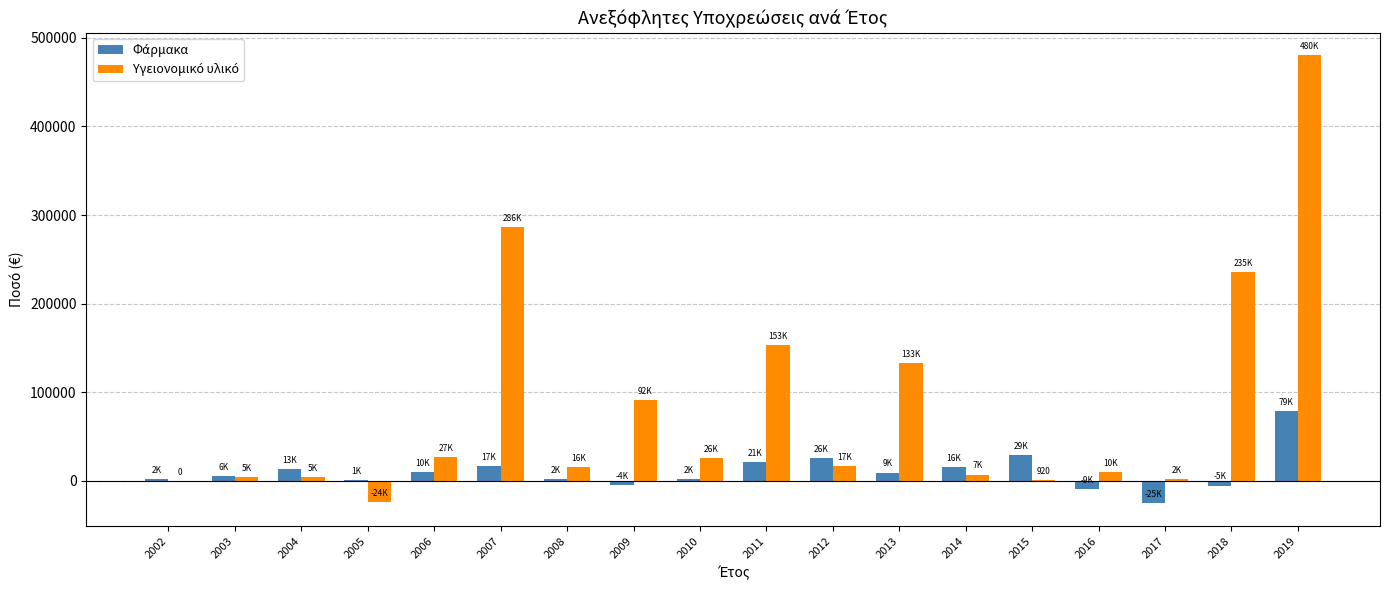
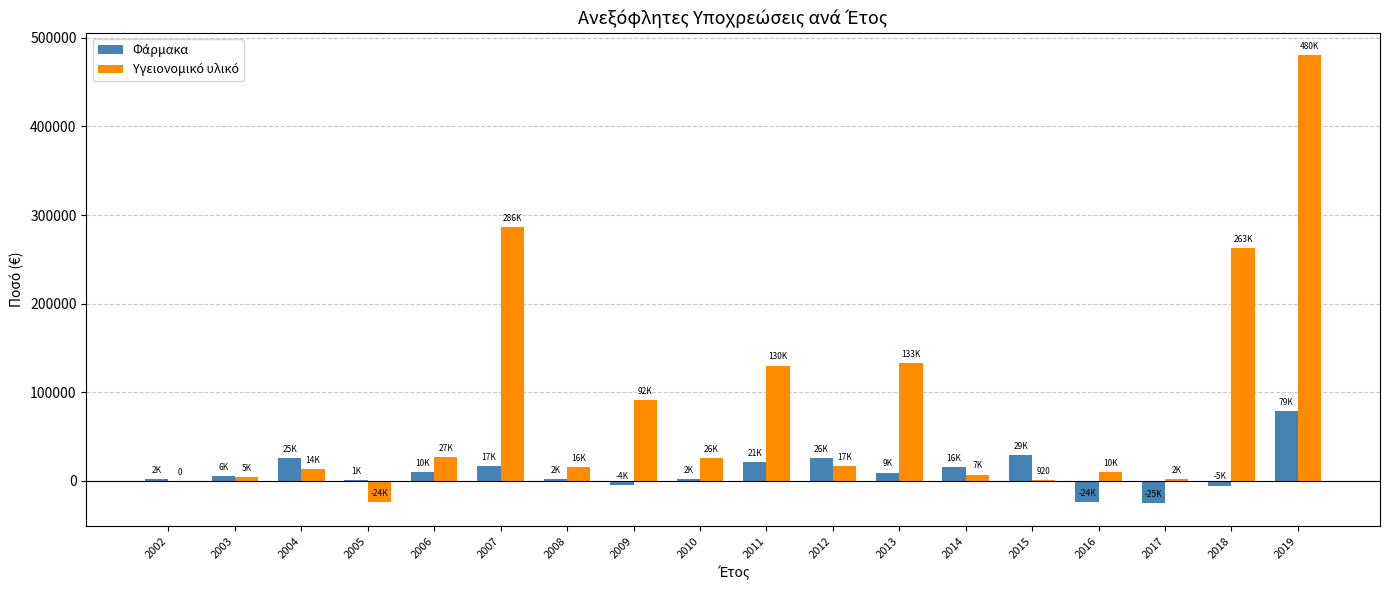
Φάρμακα, 2004: 13K -> 25K
Υγειονομικό υλικό, 2004: 5K -> 14K
Υγειονομικό υλικό, 2011: 153K -> 130K
Φάρμακα, 2016: -9K -> -24K
Υγειονομικό υλικό, 2018: 235K -> 263K
